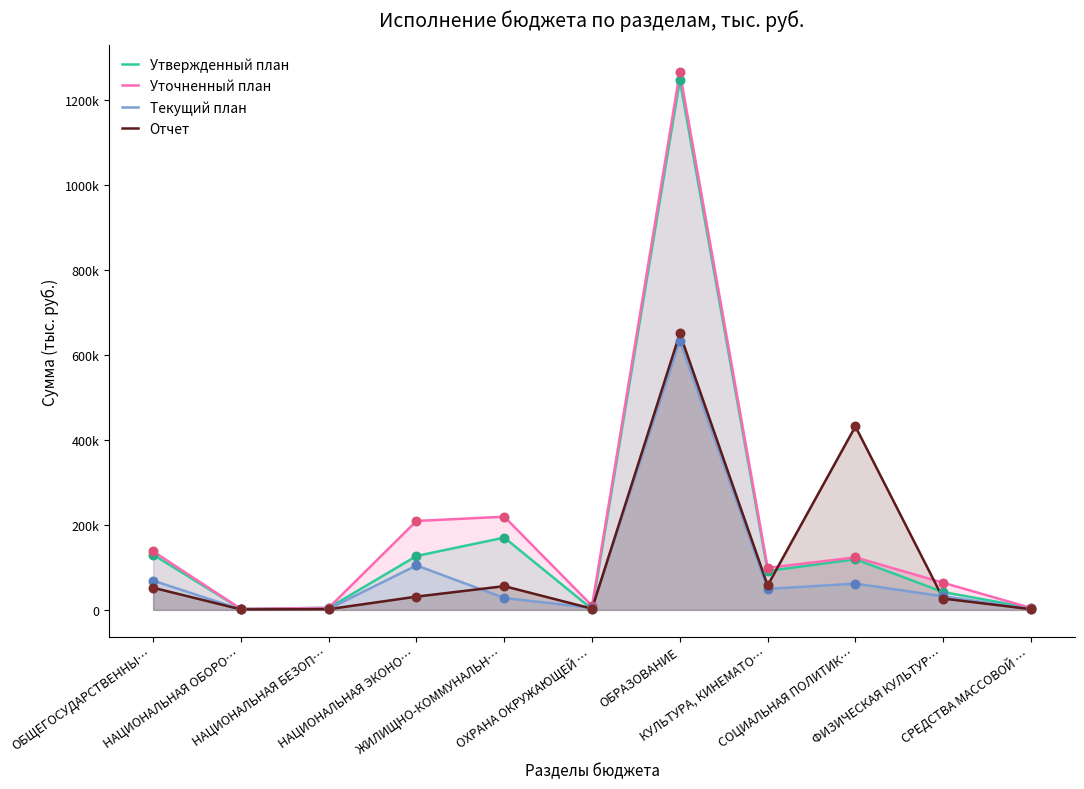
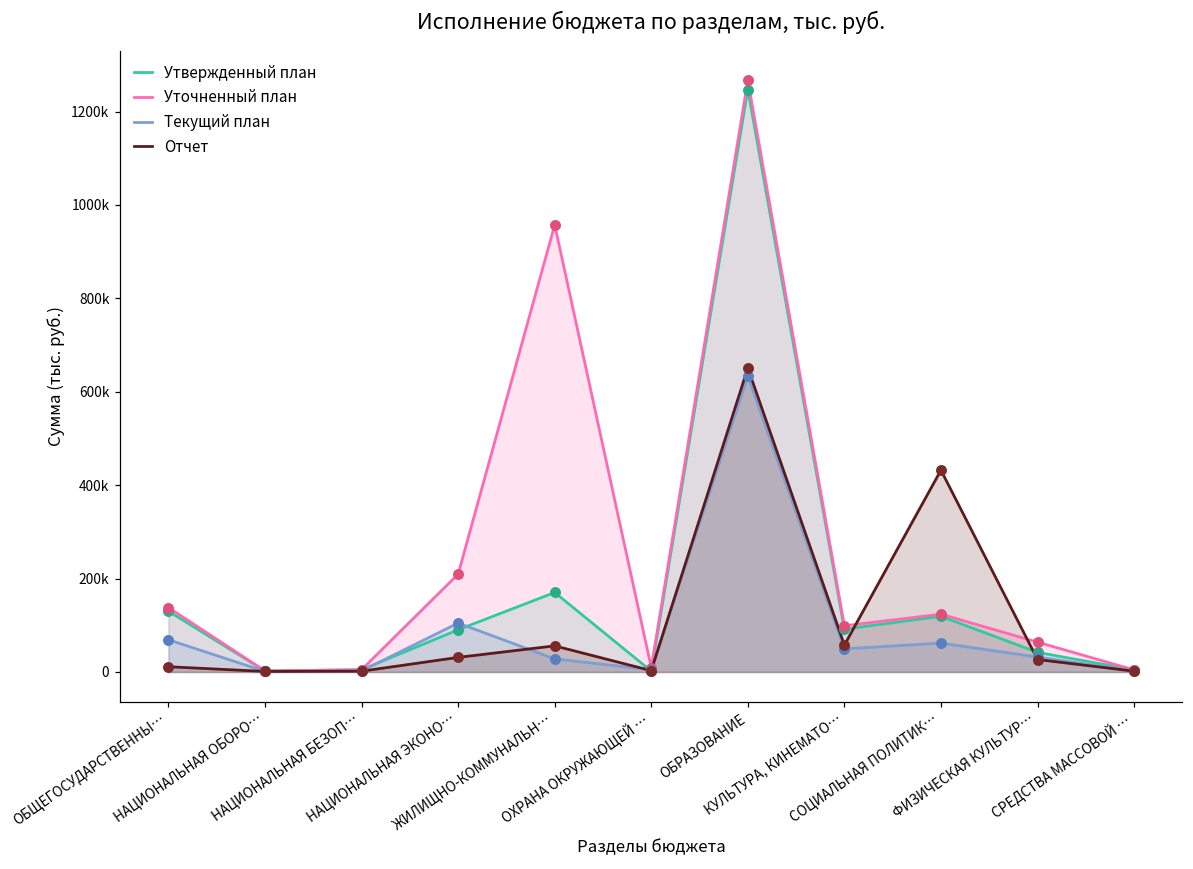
Отчет, ОБЩЕГОСУДАРСТВЕННЫ…: 50000 -> 10000
Утвержденный план, НАЦИОНАЛЬНАЯ ЭКОНО…: 130000 -> 90000
Уточненный план, ЖИЛИЩНО-КОММУНАЛЬН…: 220000 -> 960000
